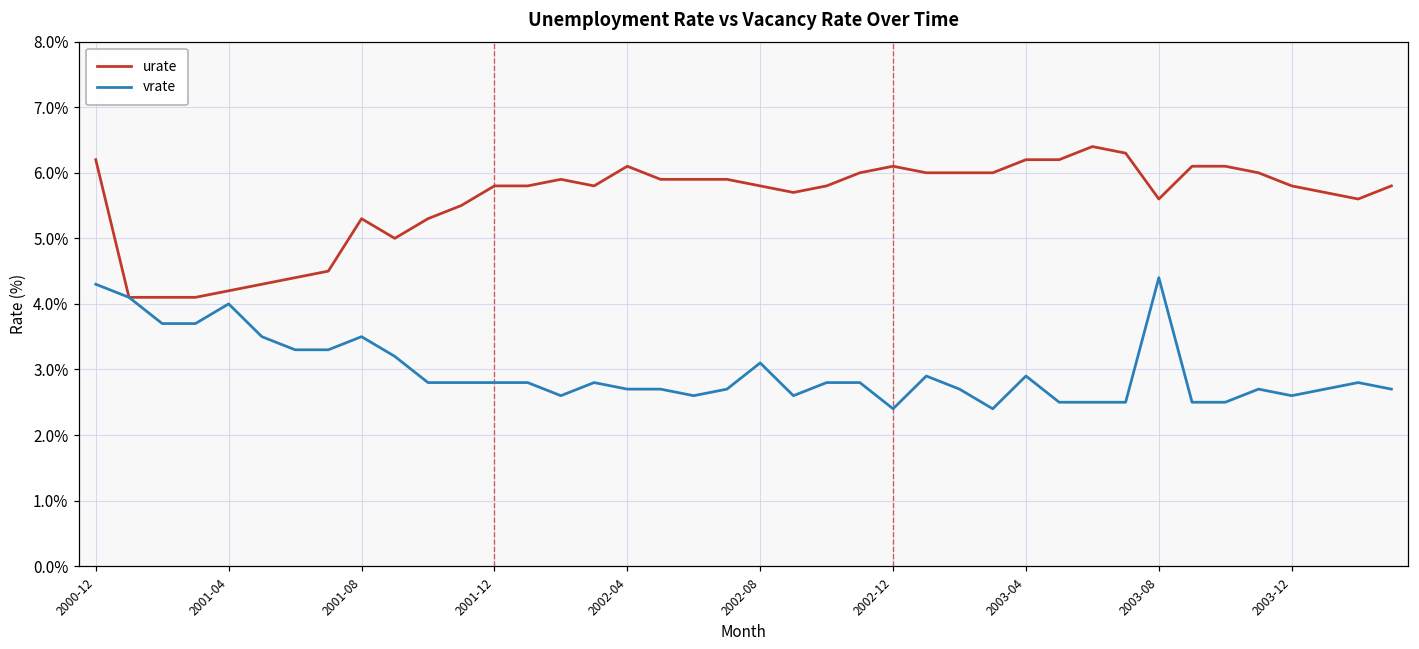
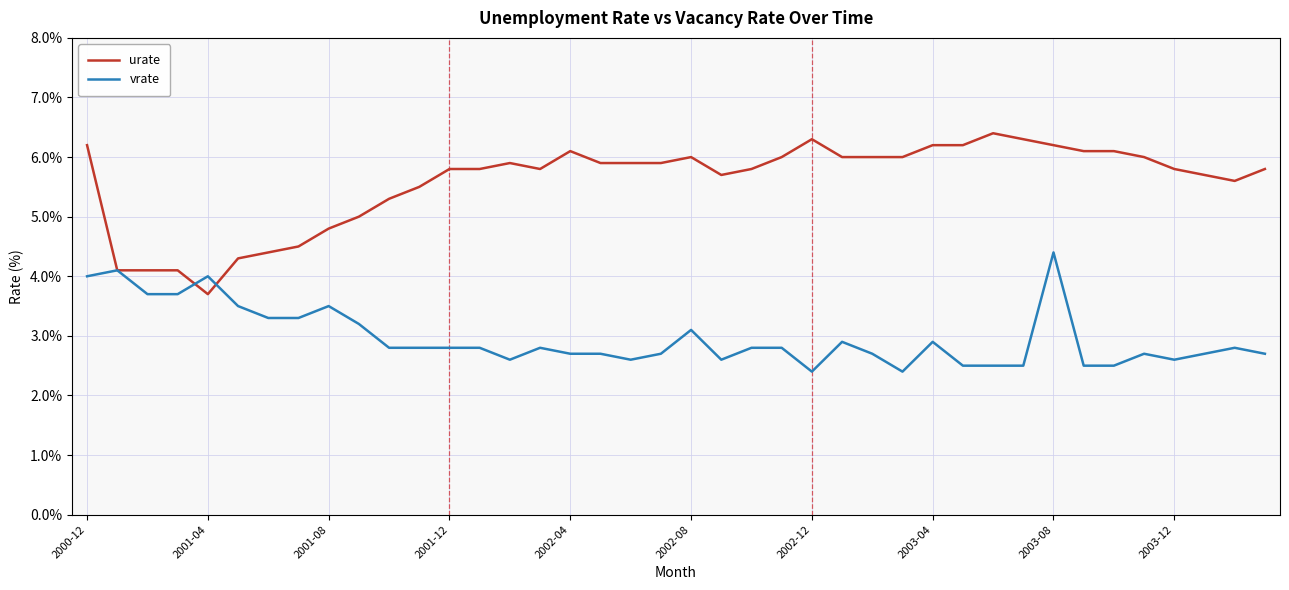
vrate, 2000-12: 4.3% -> 4.0%
urate, 2001-04: 4.2% -> 3.7%
urate, 2001-08: 5.3% -> 4.8%
urate, 2002-08: 5.8% -> 6.0%
urate, 2002-12: 6.1% -> 6.3%
urate, 2003-08: 5.6% -> 6.2%
